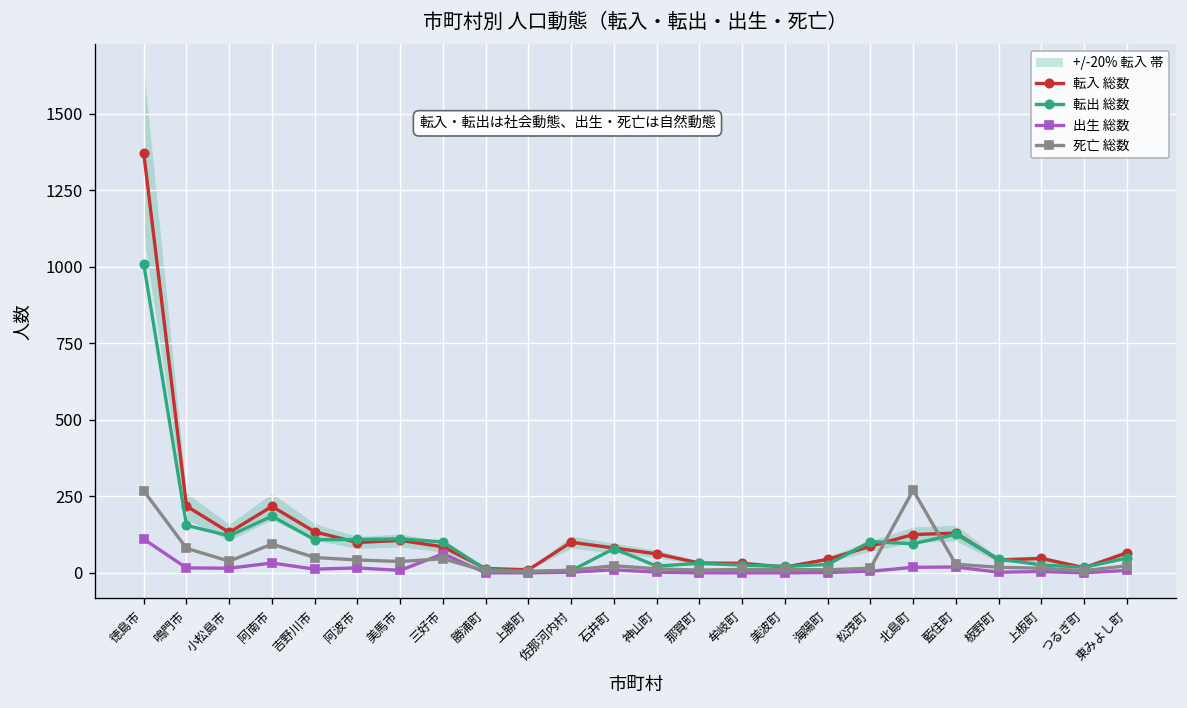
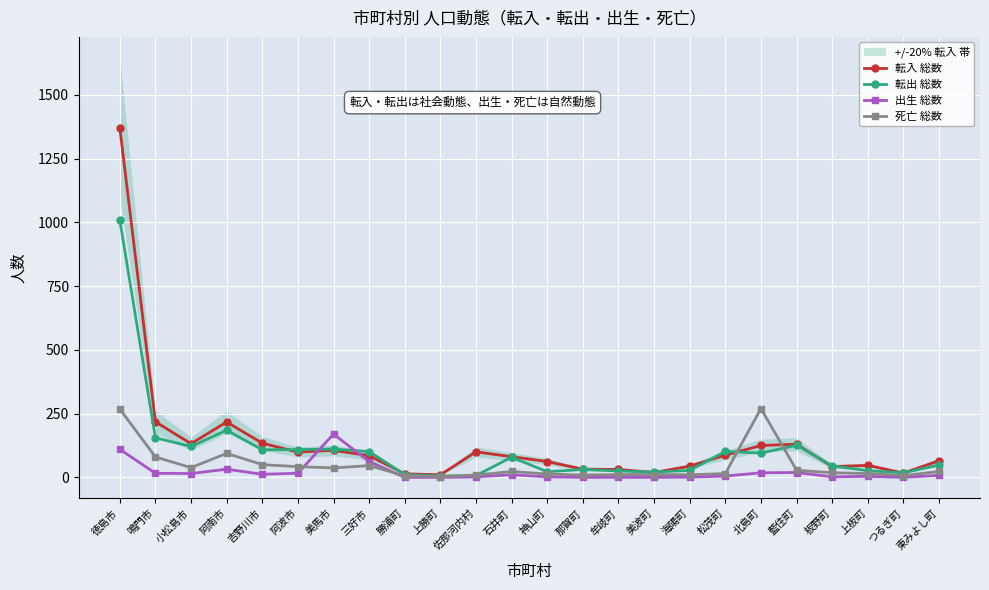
出生 総数, 美馬市: 10 -> 170
